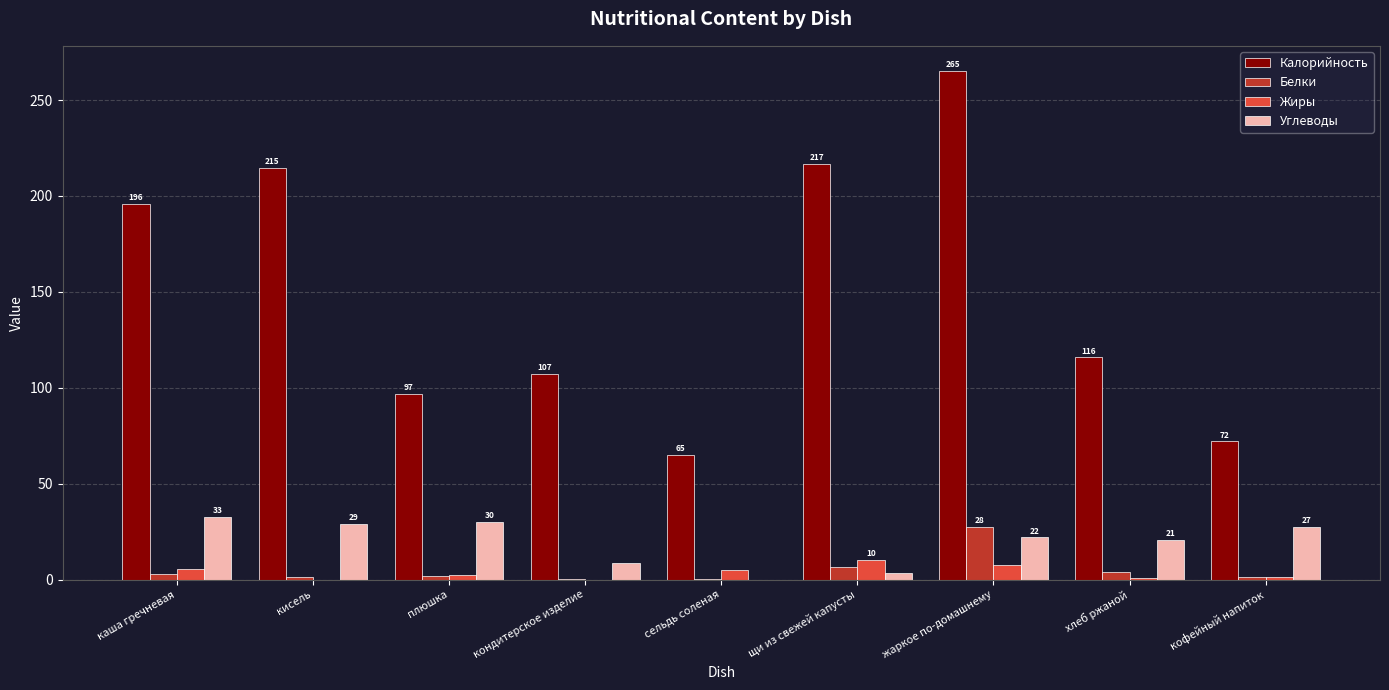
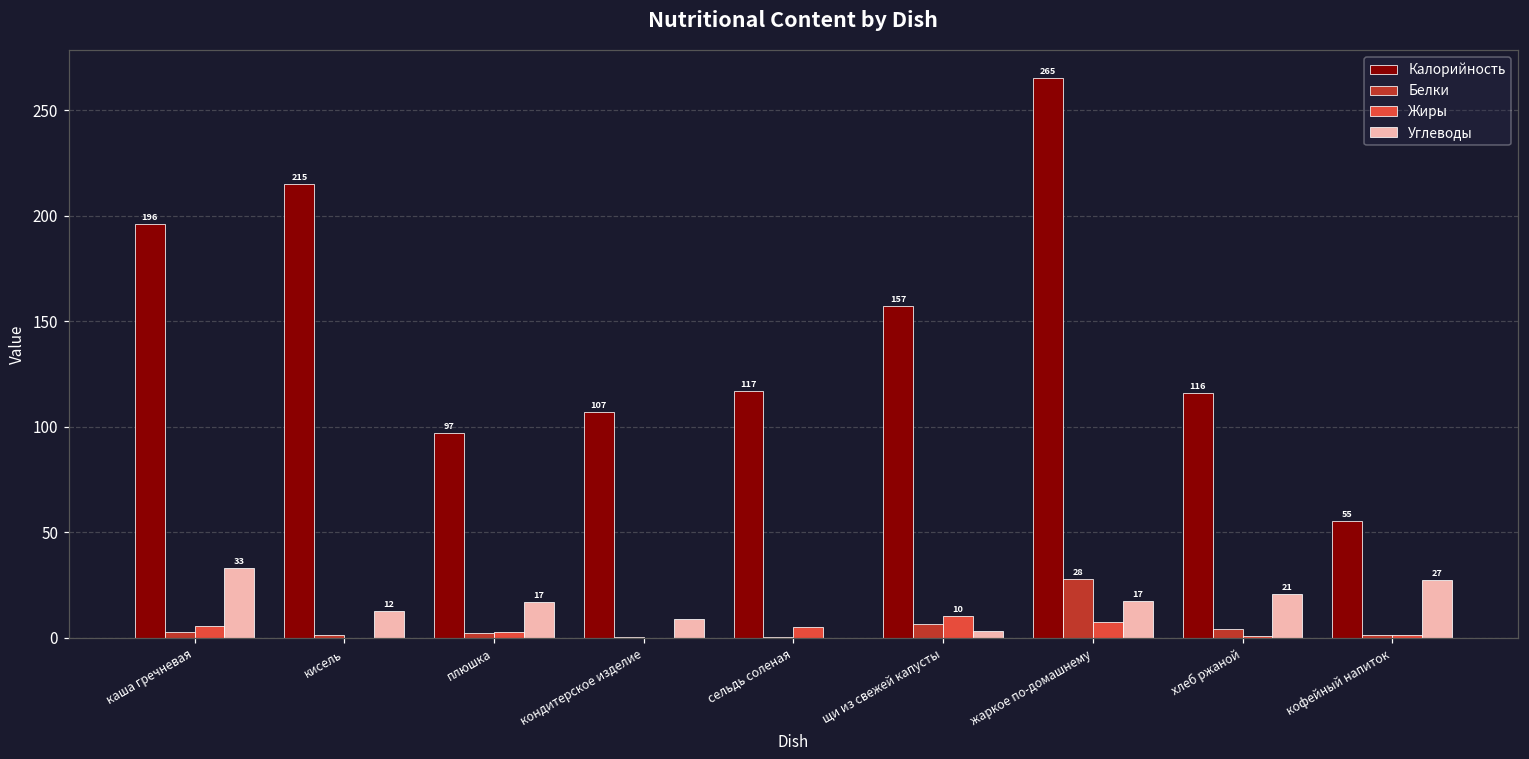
Углеводы, кисель: 29 -> 12
Углеводы, плюшка: 30 -> 17
Калорийность, сельдь соленая: 65 -> 117
Калорийность, щи из свежей капусты: 217 -> 157
Углеводы, жаркое по-домашнему: 22 -> 17
Калорийность, кофейный напиток: 72 -> 55
